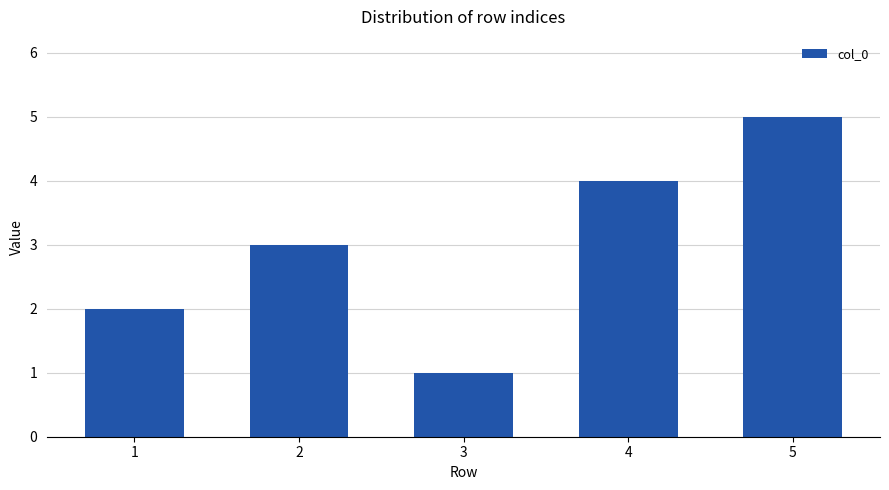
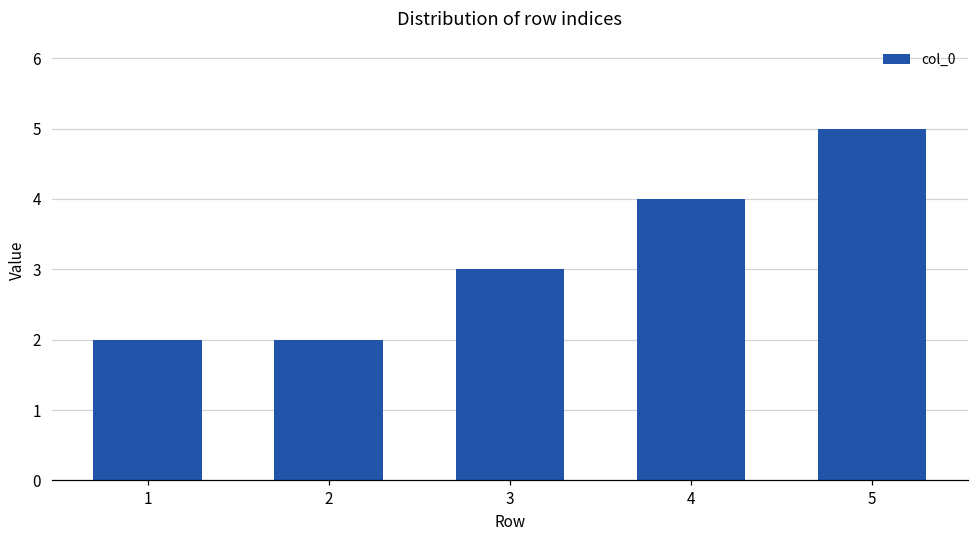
2: 3 -> 2
3: 1 -> 3
